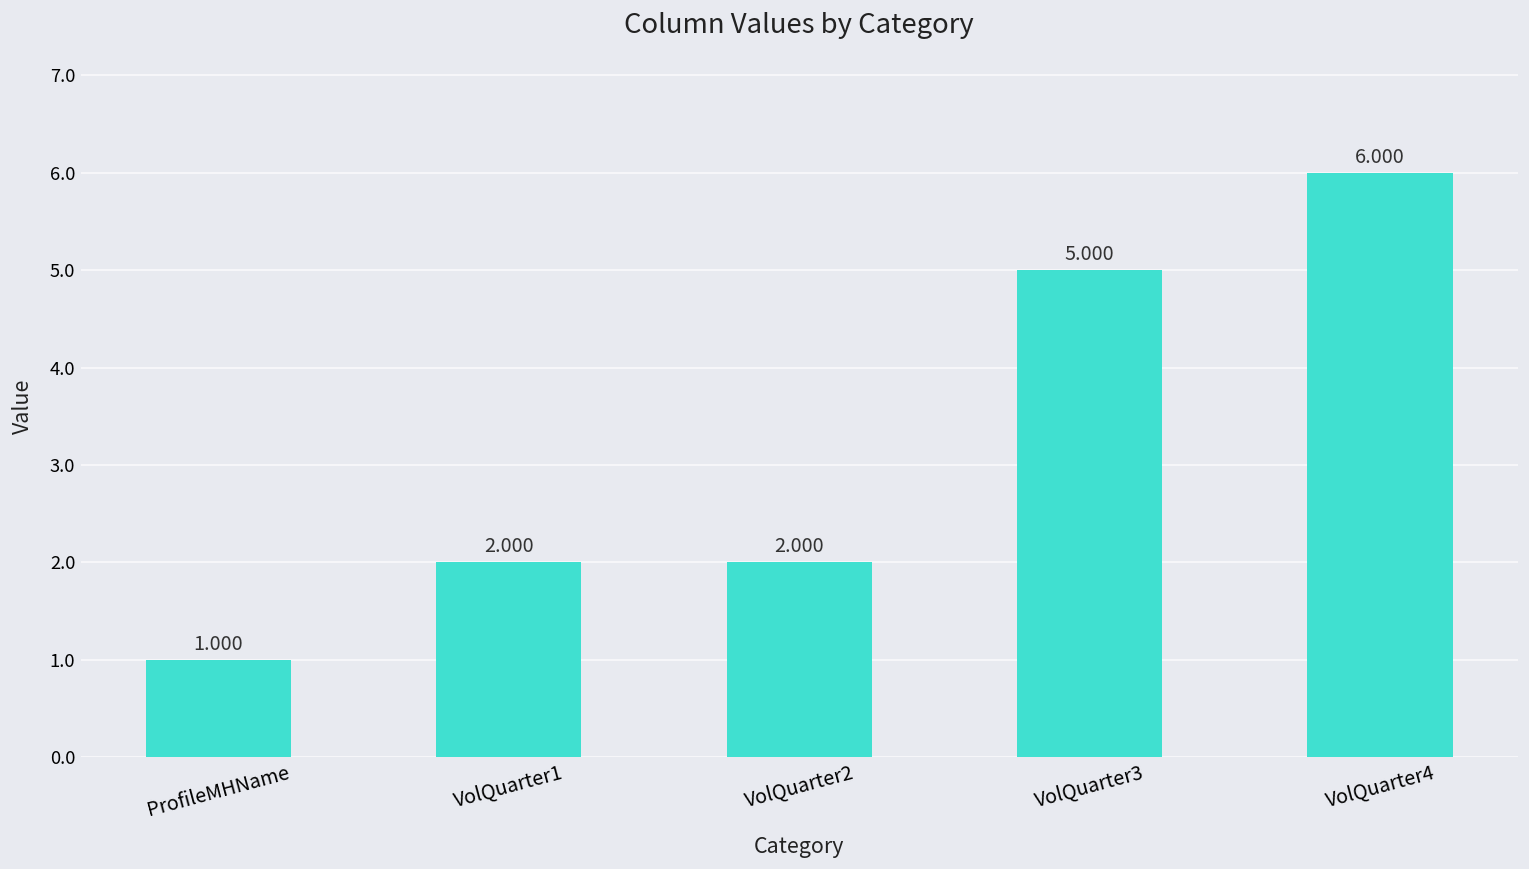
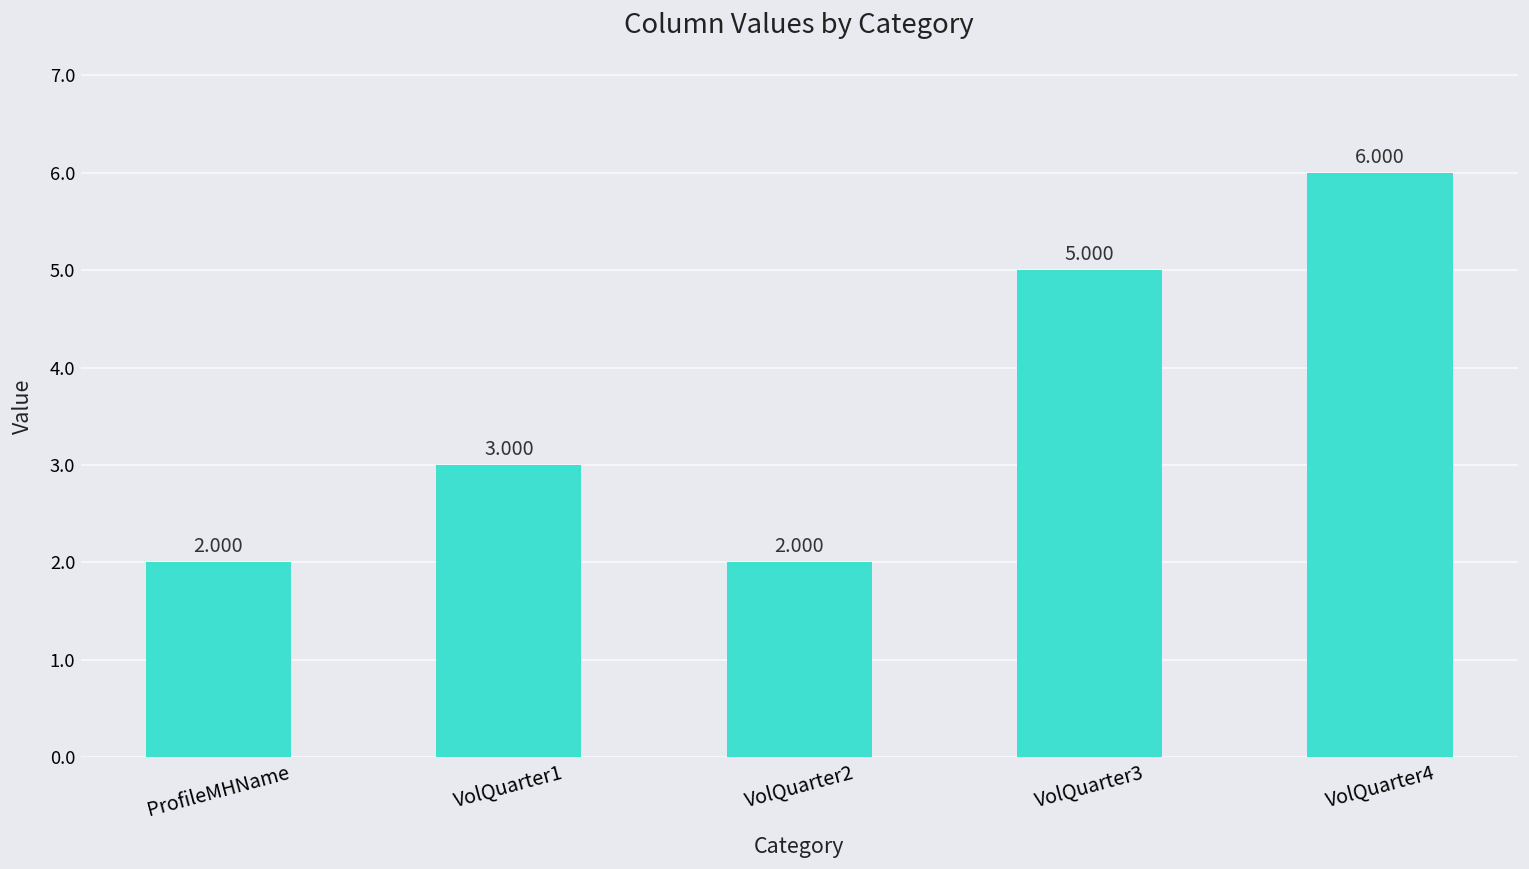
ProfileMHName: 1.000 -> 2.000
VolQuarter1: 2.000 -> 3.000
